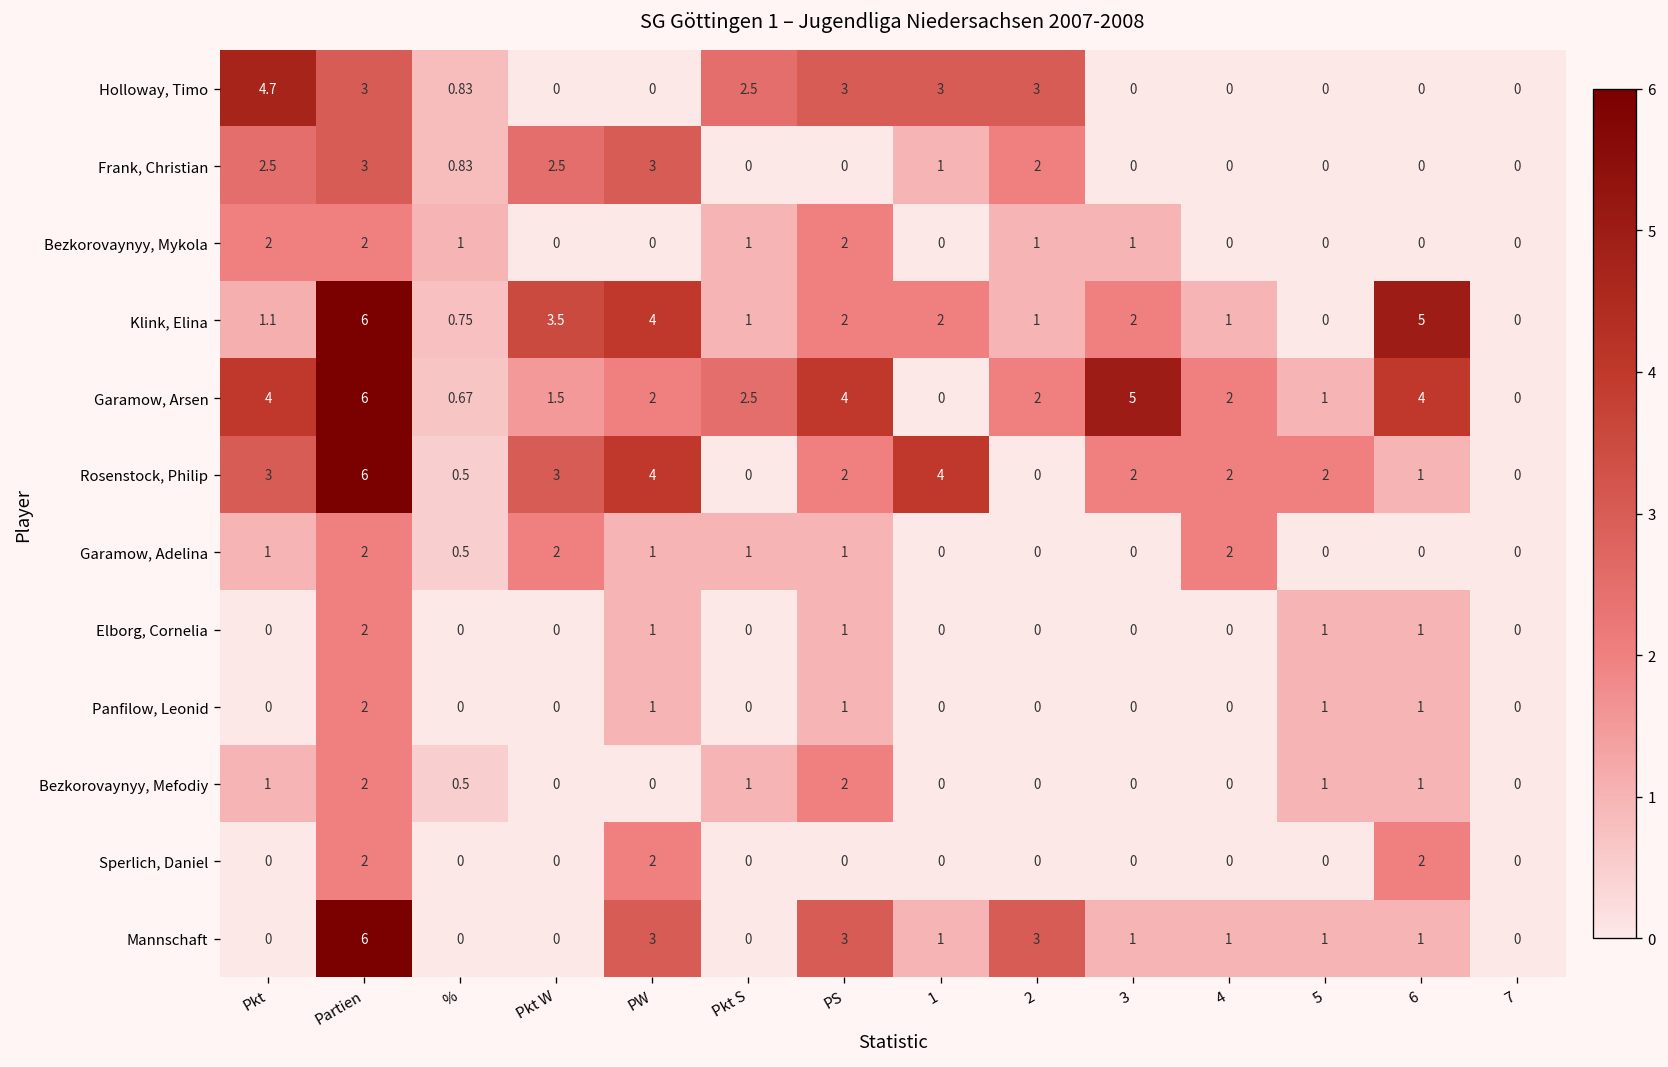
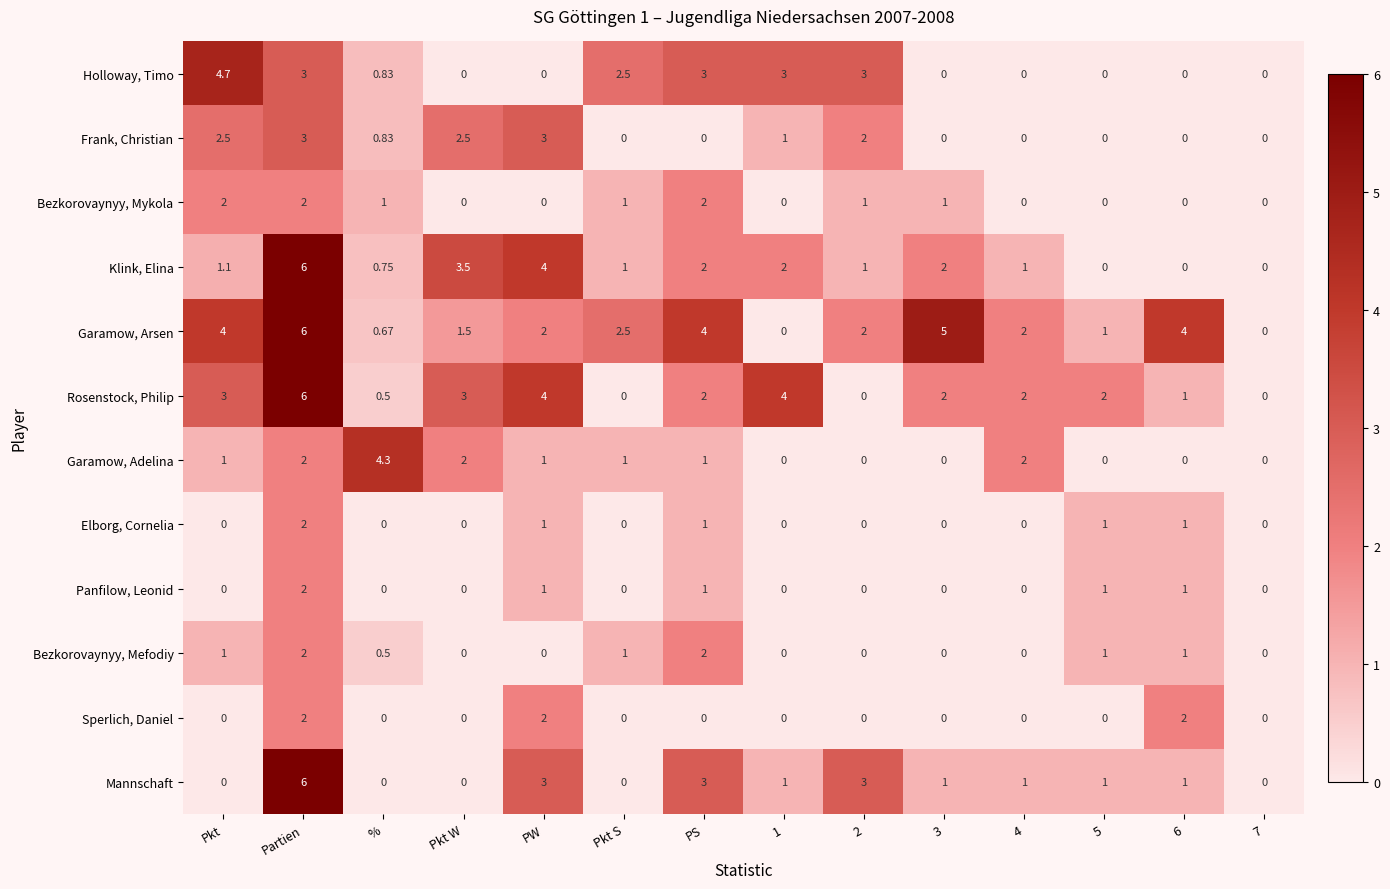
Klink, Elina, 6: 5 -> 0
Garamow, Adelina, %: 0.5 -> 4.3
